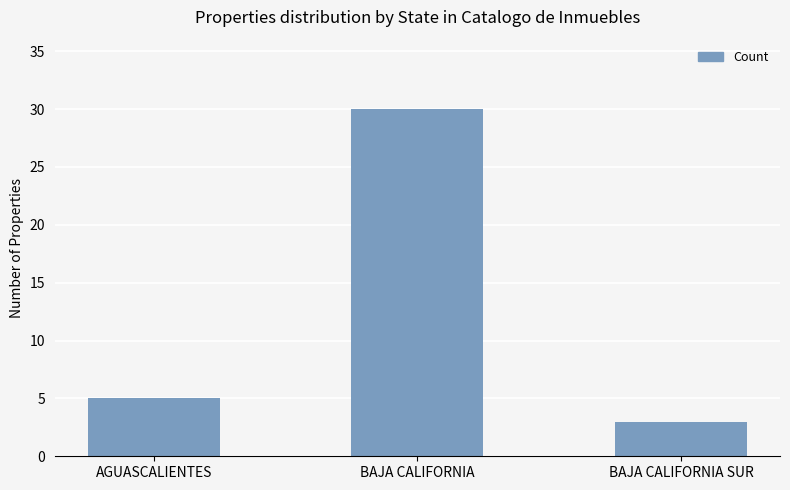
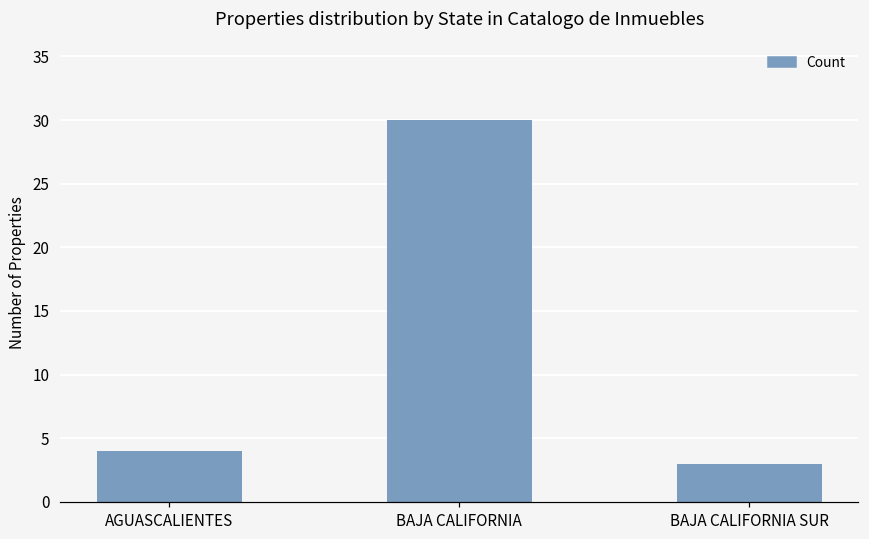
AGUASCALIENTES: 5 -> 4
